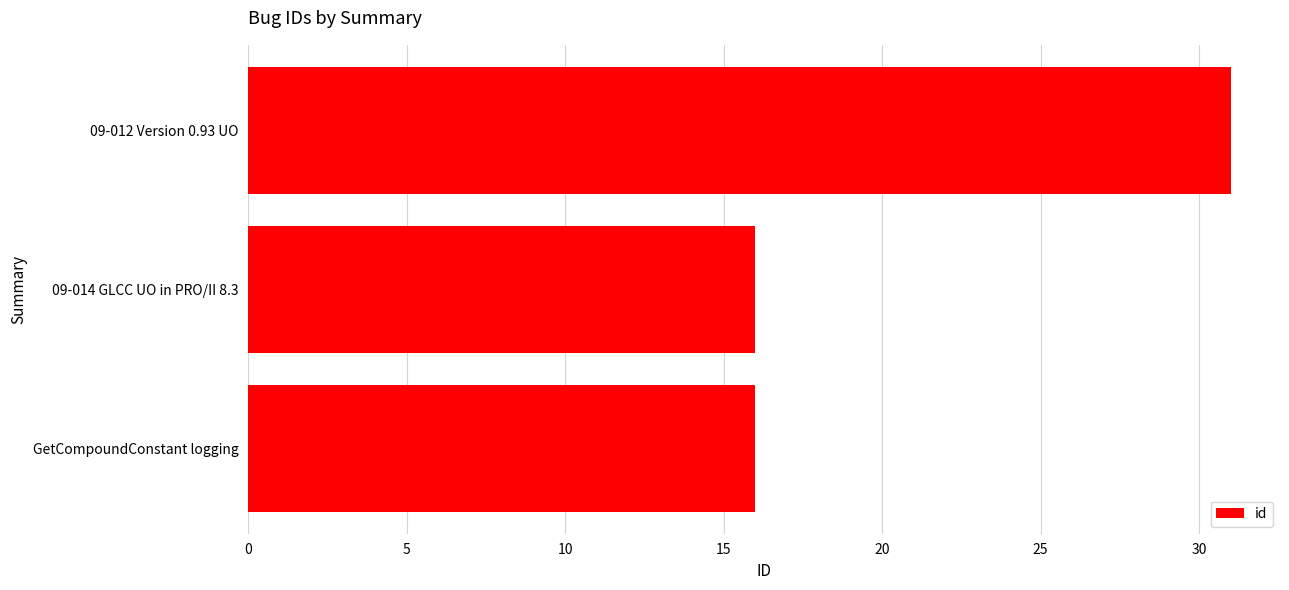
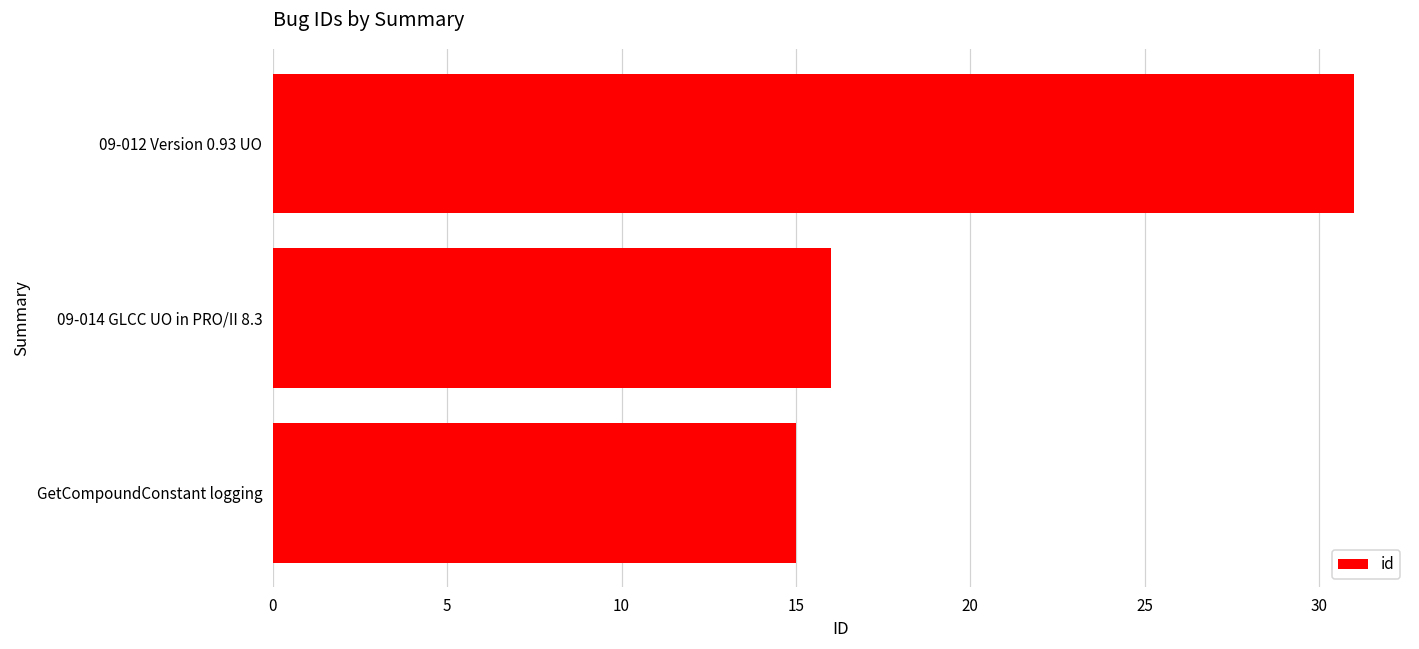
GetCompoundConstant logging: 16 -> 15
